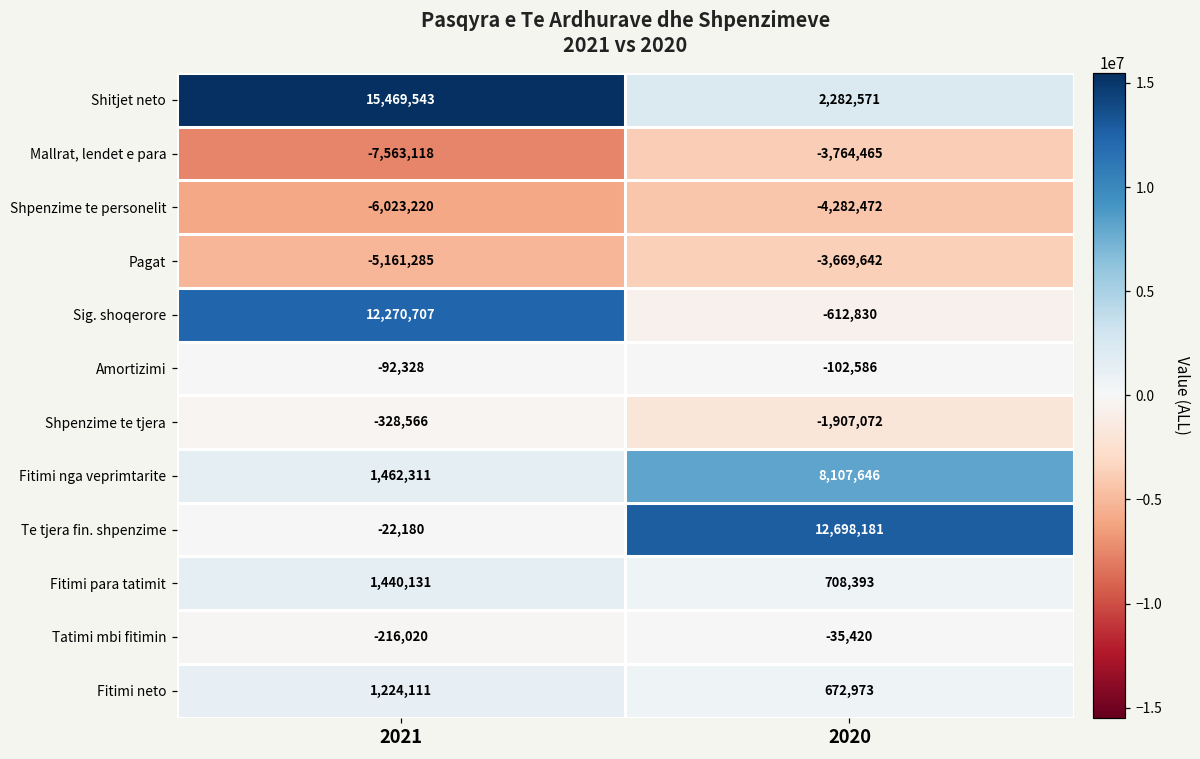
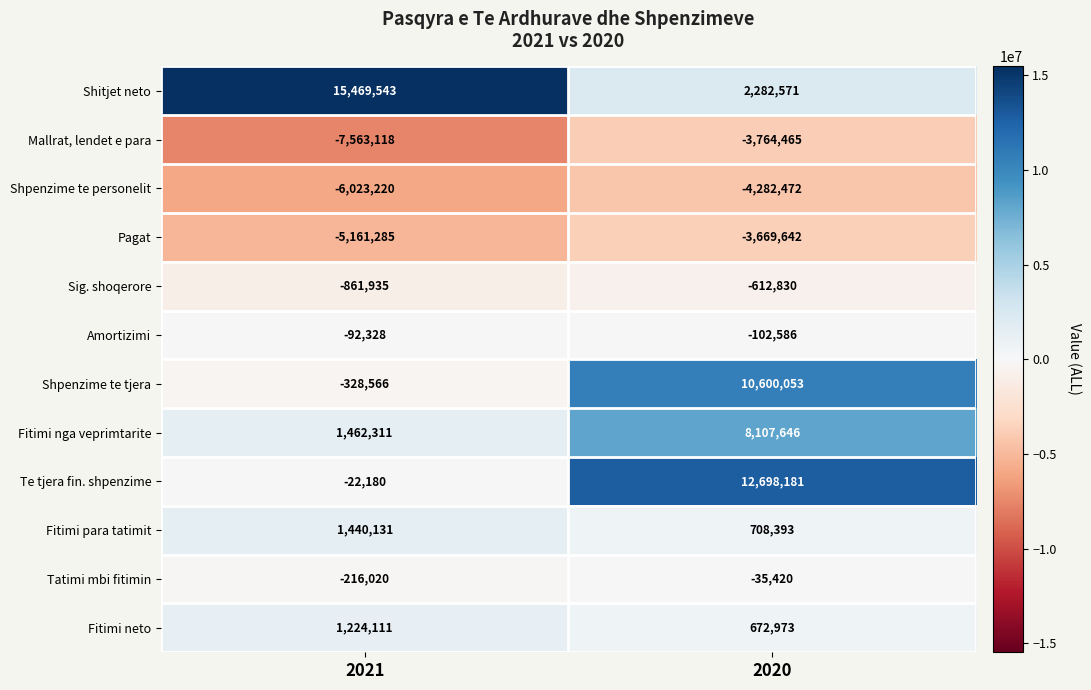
Sig. shoqerore, 2021: 12,270,707 -> -861,935
Shpenzime te tjera, 2020: -1,907,072 -> 10,600,053
